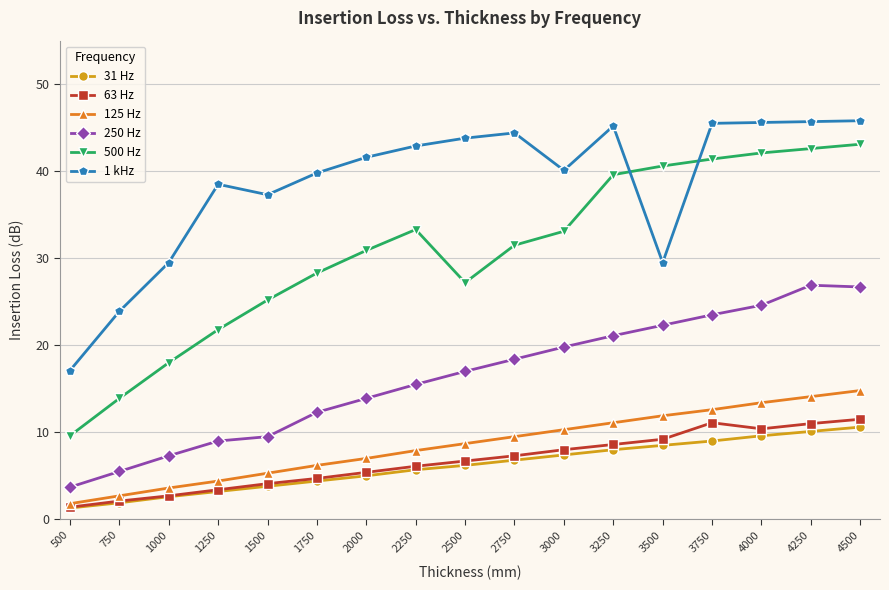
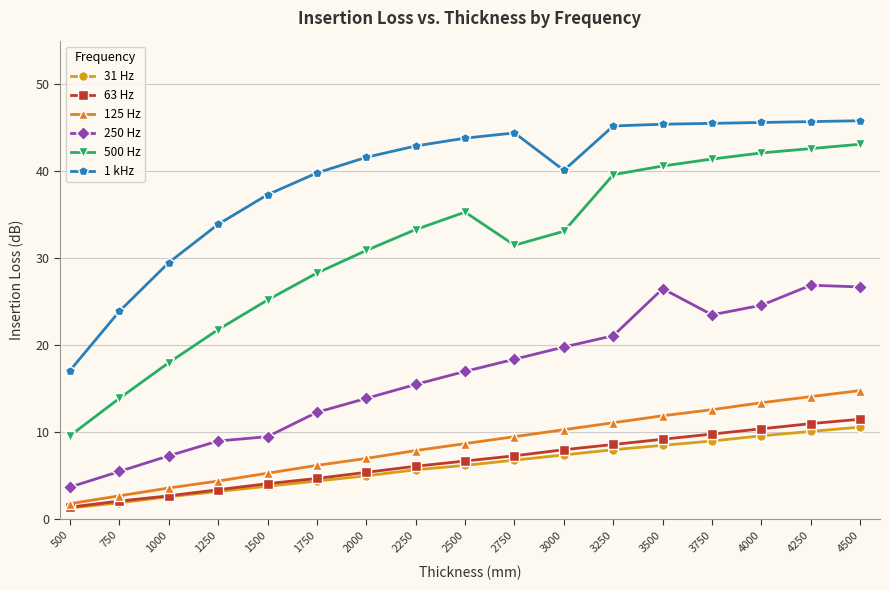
1 kHz, 1250: 39 -> 34
500 Hz, 2500: 27 -> 35
250 Hz, 3500: 22 -> 27
1 kHz, 3500: 30 -> 45
63 Hz, 3750: 11 -> 10
